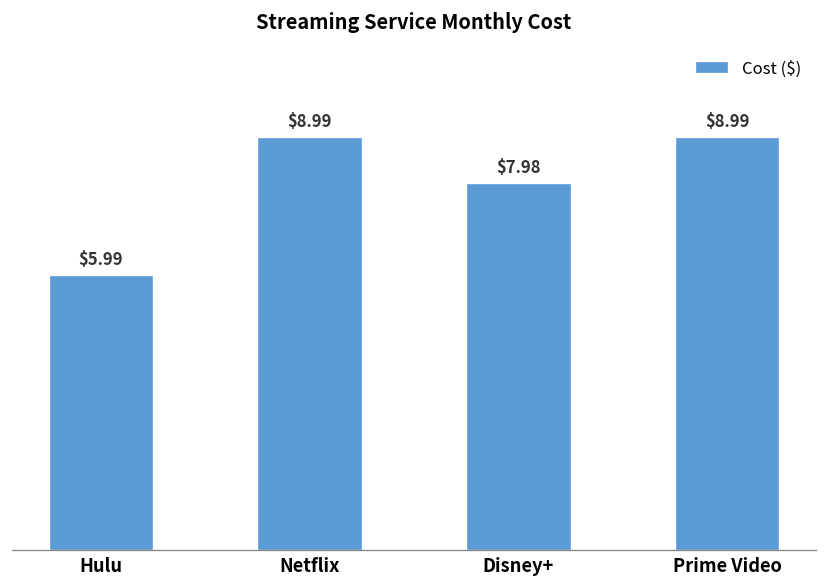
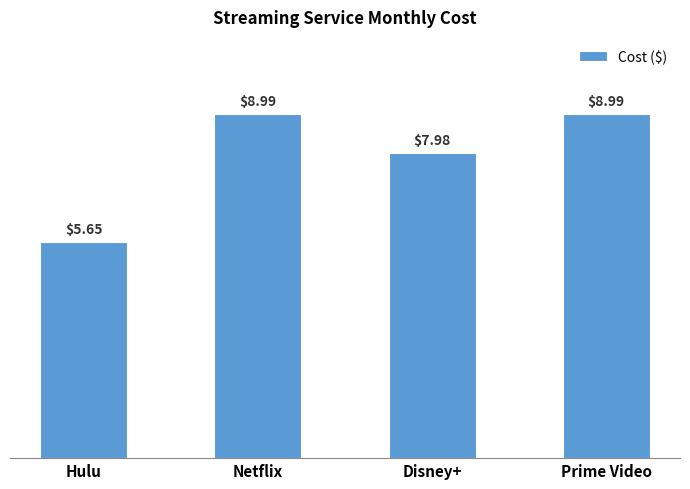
Hulu: $5.99 -> $5.65
